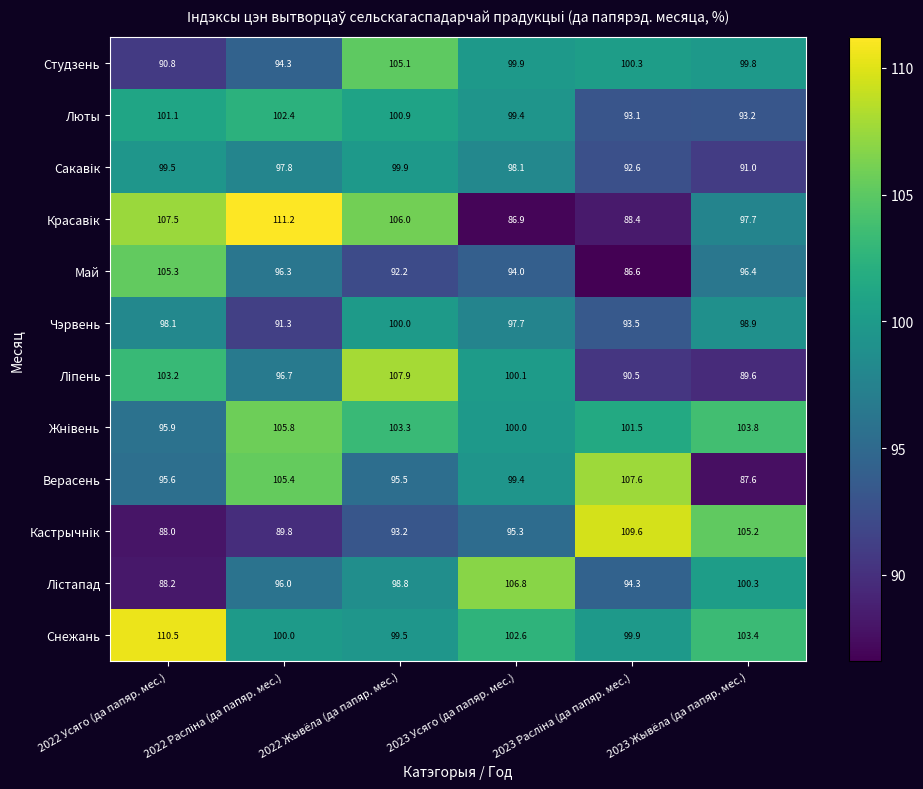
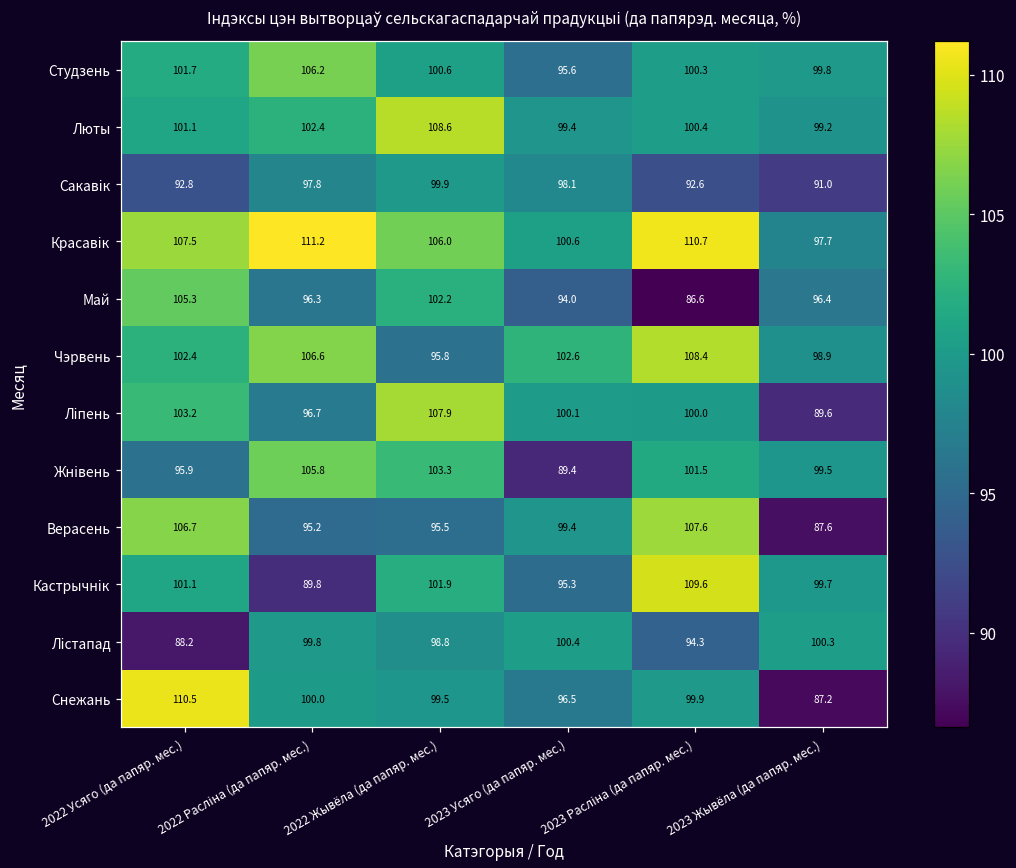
Студзень, 2022 Усяго (да папяр. мес.): 90.8 -> 101.7
Студзень, 2022 Расліна (да папяр. мес.): 94.3 -> 106.2
Студзень, 2022 Жывёла (да папяр. мес.): 105.1 -> 100.6
Студзень, 2023 Усяго (да папяр. мес.): 99.9 -> 95.6
Люты, 2022 Жывёла (да папяр. мес.): 100.9 -> 108.6
Люты, 2023 Расліна (да папяр. мес.): 93.1 -> 100.4
Люты, 2023 Жывёла (да папяр. мес.): 93.2 -> 99.2
Сакавік, 2022 Усяго (да папяр. мес.): 99.5 -> 92.8
Красавік, 2023 Усяго (да папяр. мес.): 86.9 -> 100.6
Красавік, 2023 Расліна (да папяр. мес.): 88.4 -> 110.7
Май, 2022 Жывёла (да папяр. мес.): 92.2 -> 102.2
Чэрвень, 2022 Усяго (да папяр. мес.): 98.1 -> 102.4
Чэрвень, 2022 Расліна (да папяр. мес.): 91.3 -> 106.6
Чэрвень, 2022 Жывёла (да папяр. мес.): 100.0 -> 95.8
Чэрвень, 2023 Усяго (да папяр. мес.): 97.7 -> 102.6
Чэрвень, 2023 Расліна (да папяр. мес.): 93.5 -> 108.4
Ліпень, 2023 Расліна (да папяр. мес.): 90.5 -> 100.0
Жнівень, 2023 Усяго (да папяр. мес.): 100.0 -> 89.4
Жнівень, 2023 Жывёла (да папяр. мес.): 103.8 -> 99.5
Верасень, 2022 Усяго (да папяр. мес.): 95.6 -> 106.7
Верасень, 2022 Расліна (да папяр. мес.): 105.4 -> 95.2
Кастрычнік, 2022 Усяго (да папяр. мес.): 88.0 -> 101.1
Кастрычнік, 2022 Жывёла (да папяр. мес.): 93.2 -> 101.9
Кастрычнік, 2023 Жывёла (да папяр. мес.): 105.2 -> 99.7
Лістапад, 2022 Расліна (да папяр. мес.): 96.0 -> 99.8
Лістапад, 2023 Усяго (да папяр. мес.): 106.8 -> 100.4
Снежань, 2023 Усяго (да папяр. мес.): 102.6 -> 96.5
Снежань, 2023 Жывёла (да папяр. мес.): 103.4 -> 87.2
